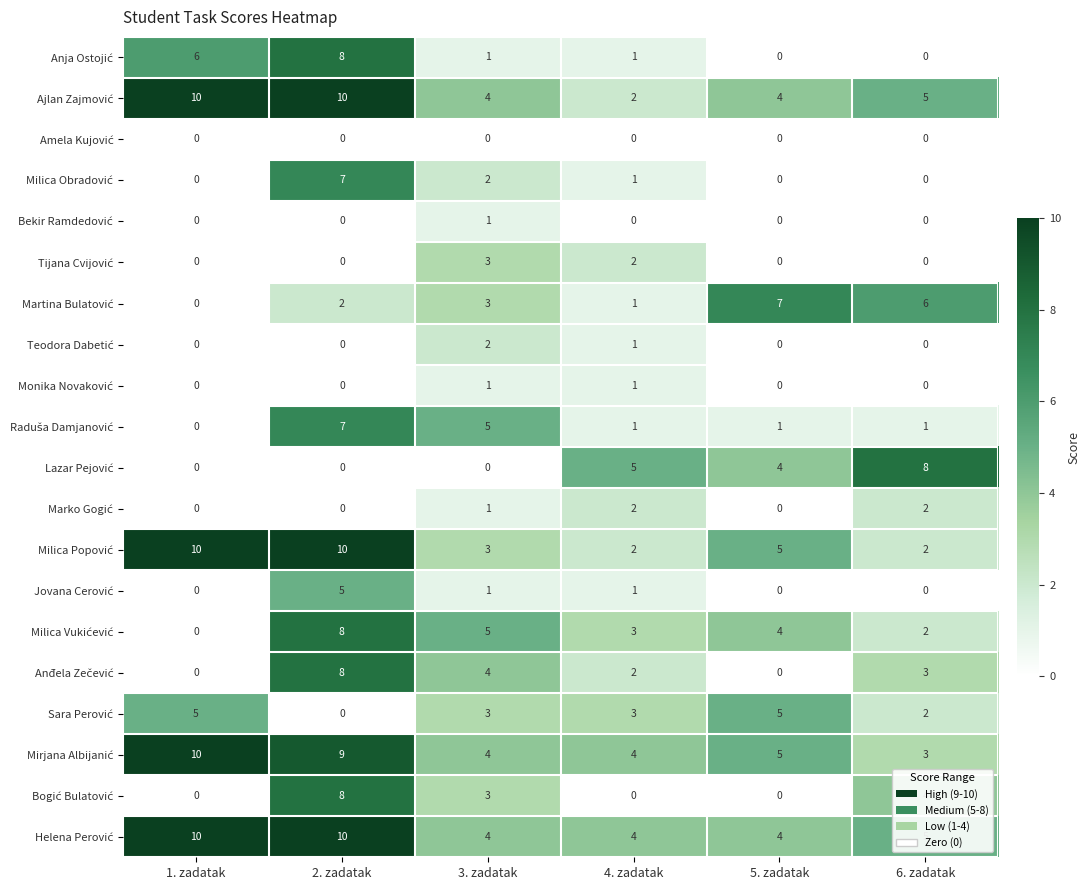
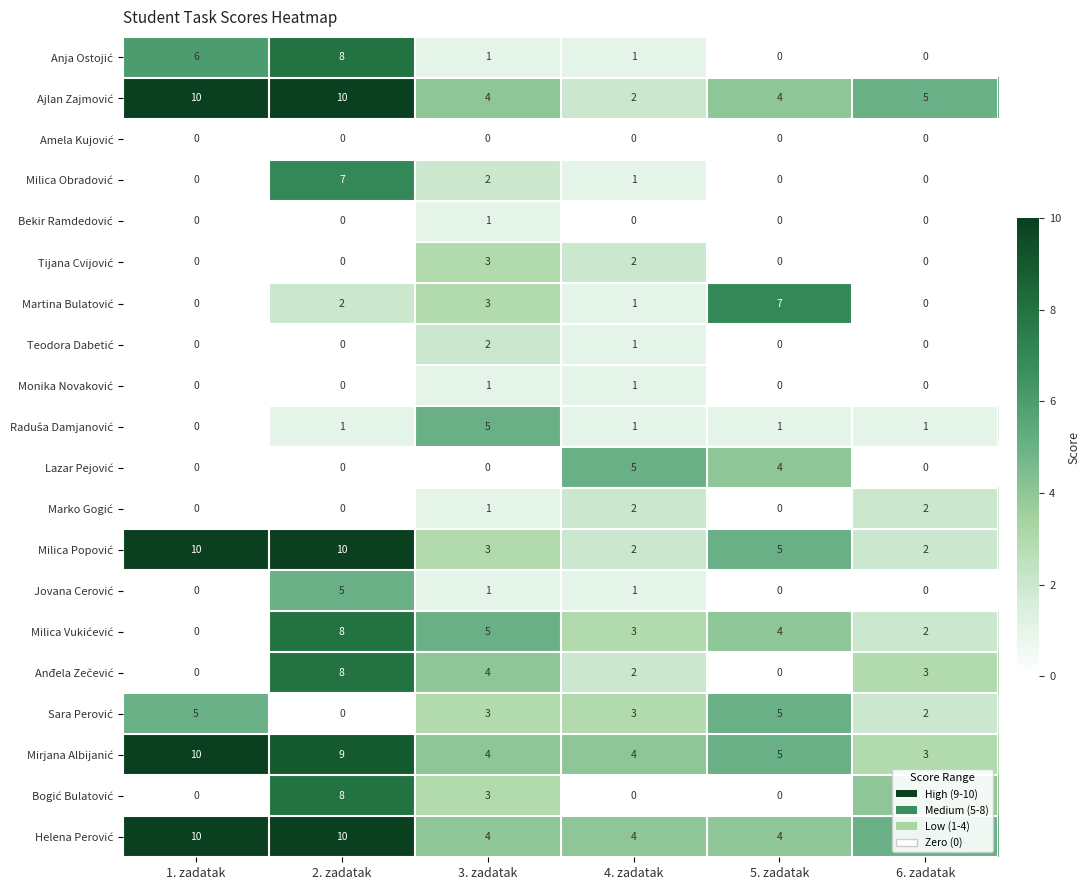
Martina Bulatović, 6. zadatak: 6 -> 0
Raduša Damjanović, 2. zadatak: 7 -> 1
Lazar Pejović, 6. zadatak: 8 -> 0
